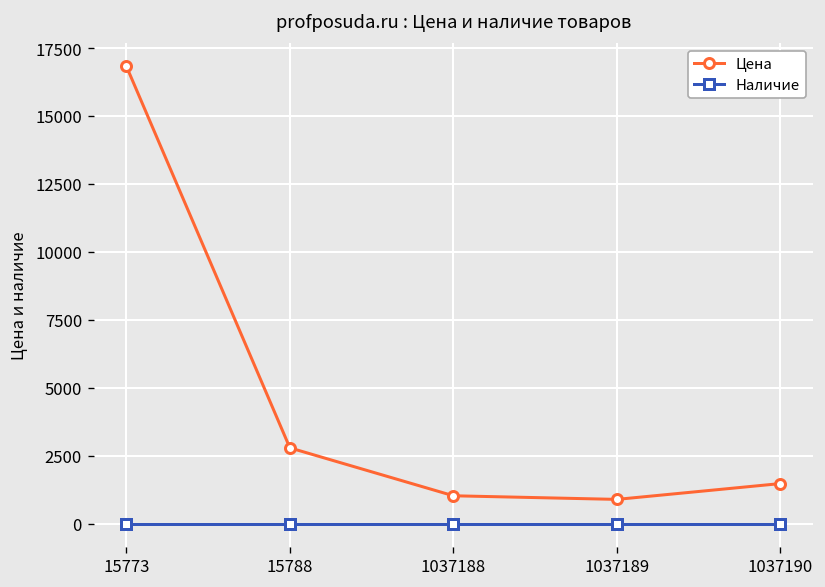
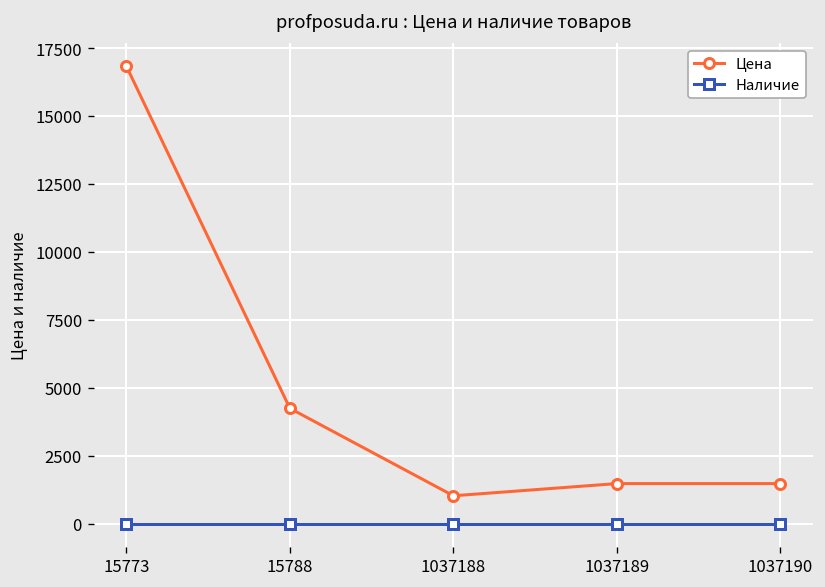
Цена, 15788: 2800 -> 4200
Цена, 1037189: 900 -> 1500
